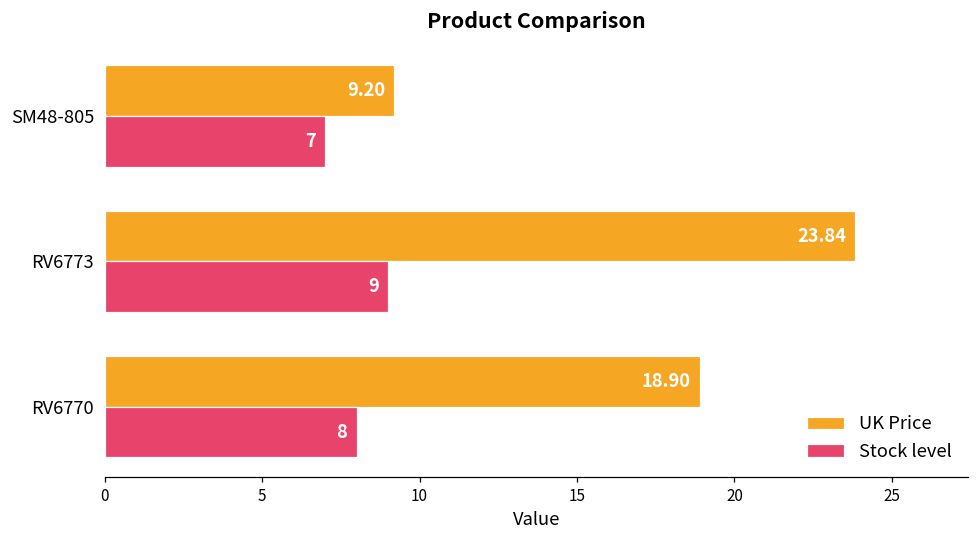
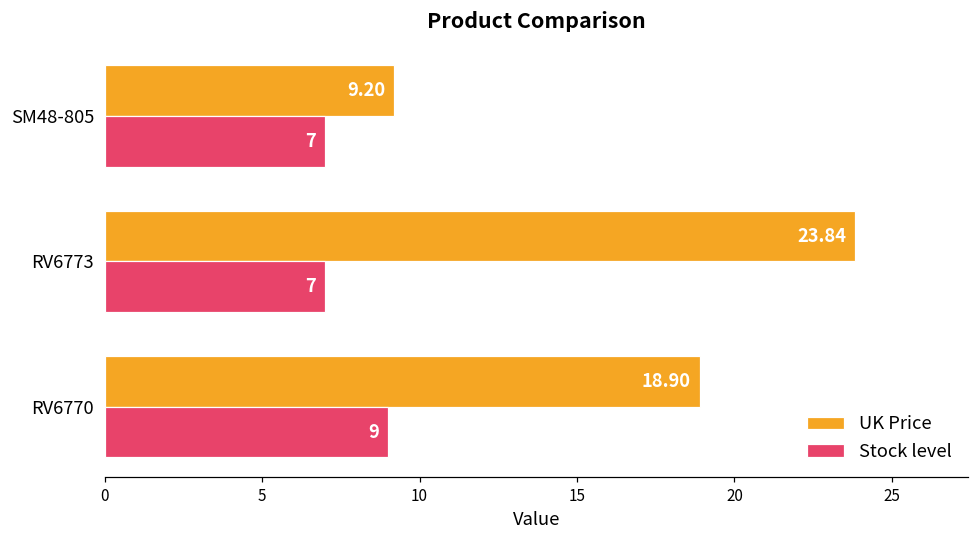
Stock level, RV6773: 9 -> 7
Stock level, RV6770: 8 -> 9
